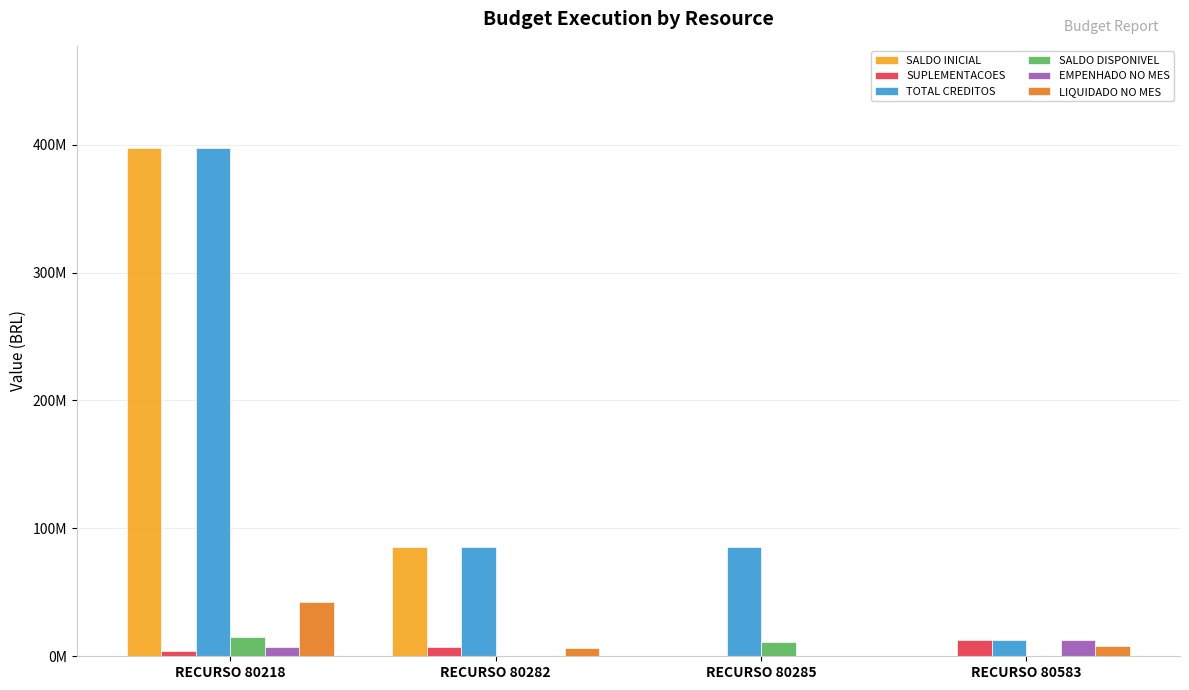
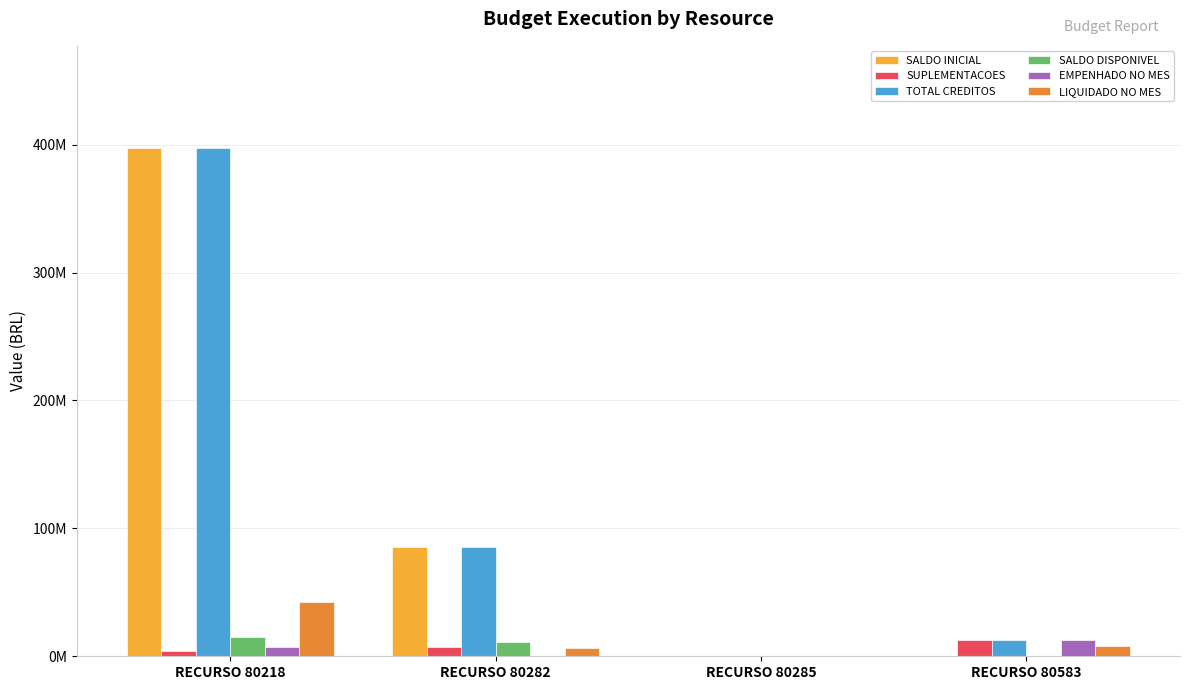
SALDO DISPONIVEL, RECURSO 80282: 0 -> 11000000
TOTAL CREDITOS, RECURSO 80285: 85000000 -> 0
SALDO DISPONIVEL, RECURSO 80285: 11000000 -> 0
